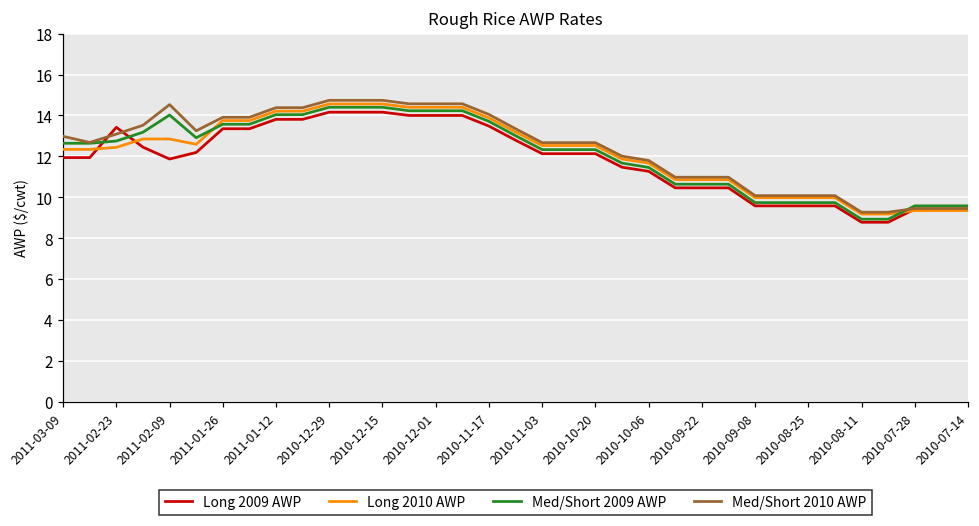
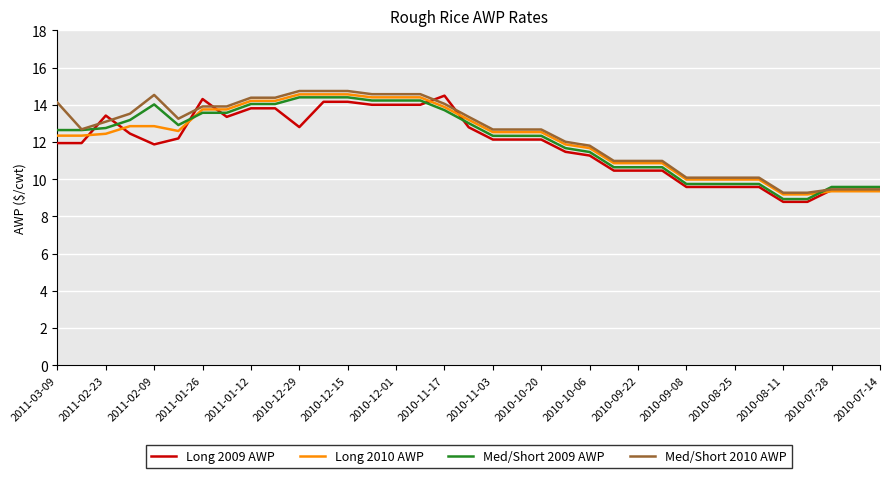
Med/Short 2010 AWP, 2011-03-09: 13.0 -> 14.1
Long 2009 AWP, 2011-01-26: 13.4 -> 14.3
Long 2009 AWP, 2010-12-29: 14.2 -> 12.8
Long 2009 AWP, 2010-11-17: 13.5 -> 14.5
